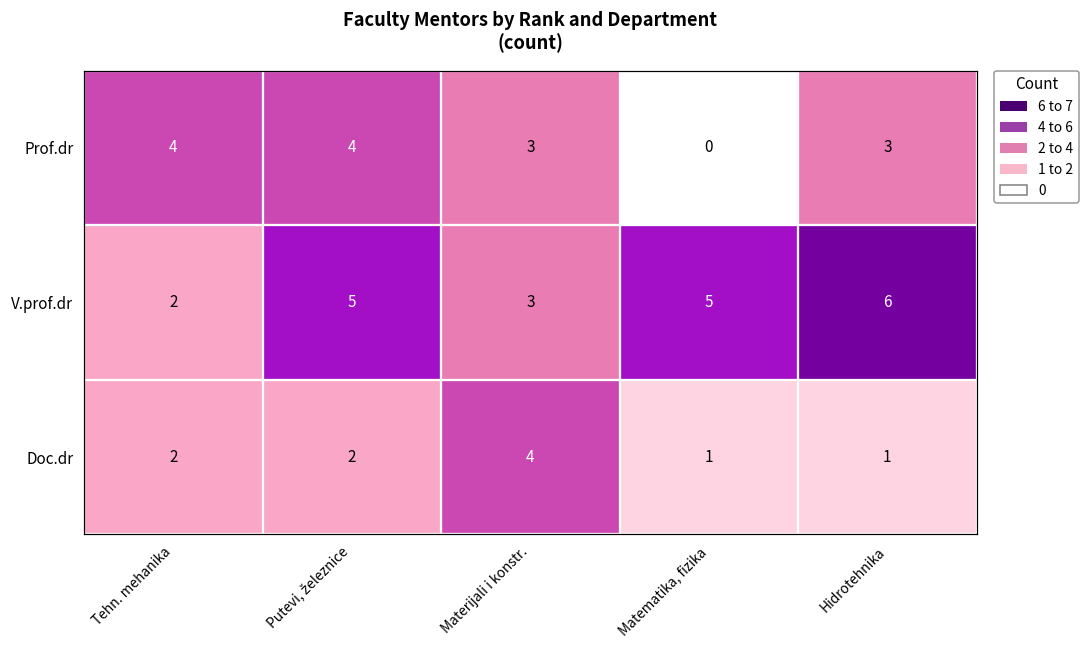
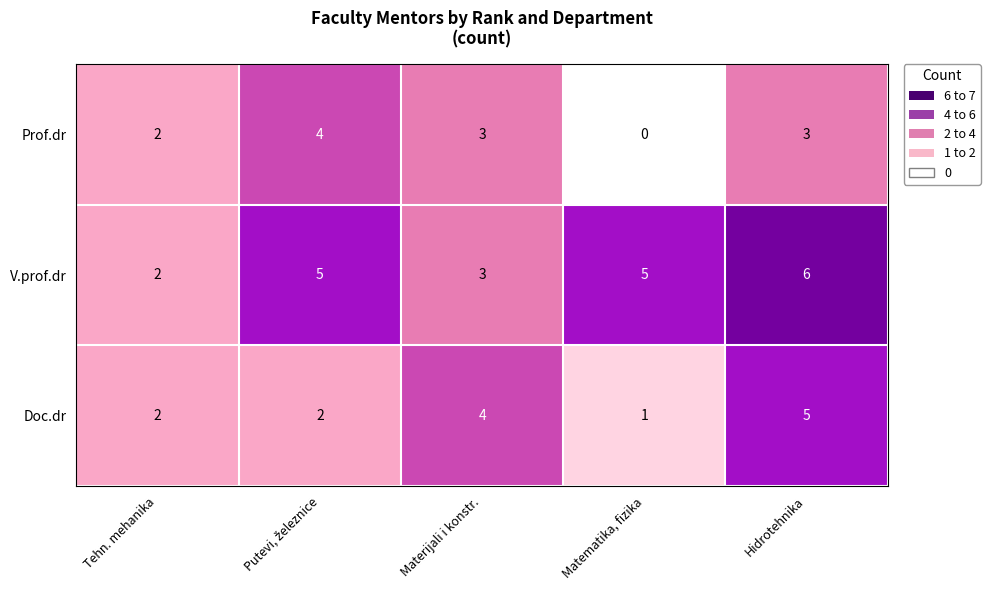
Prof.dr, Tehn. mehanika: 4 -> 2
Doc.dr, Hidrotehnika: 1 -> 5
